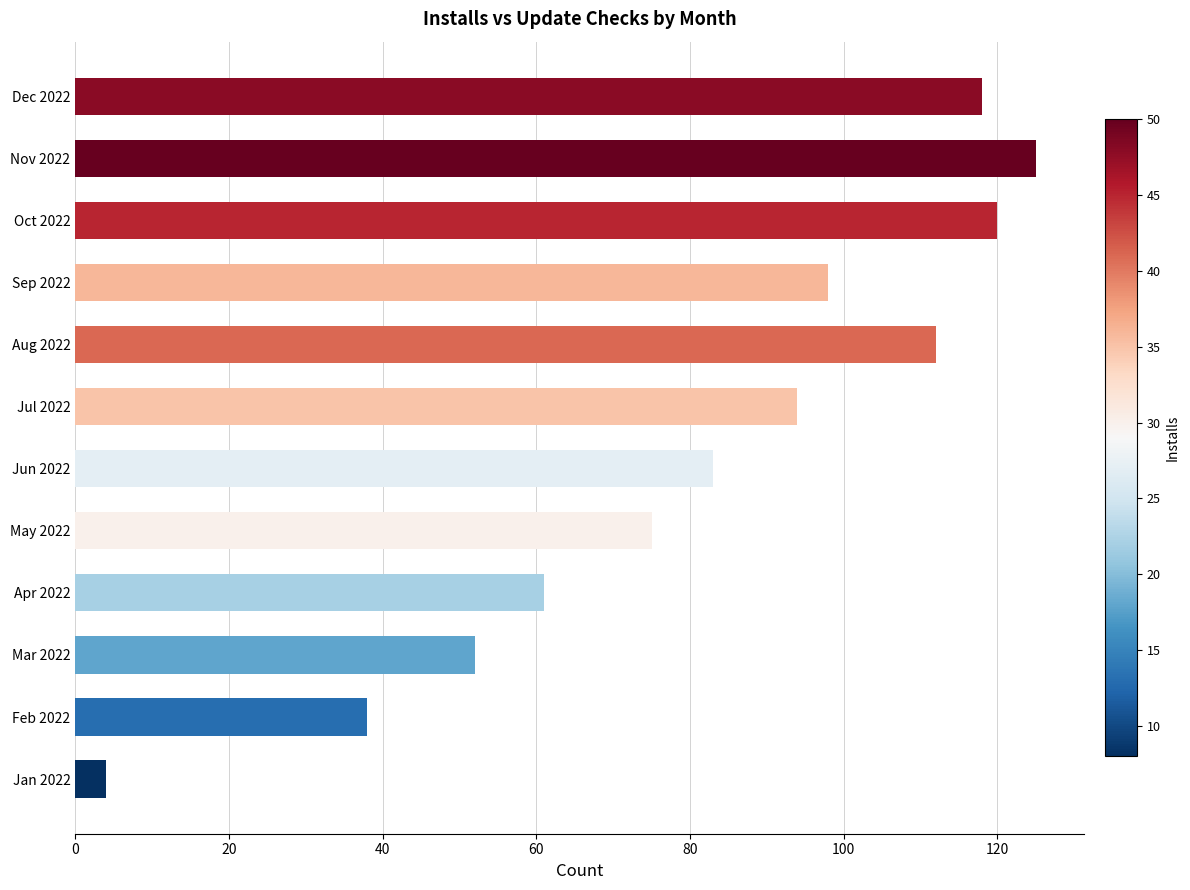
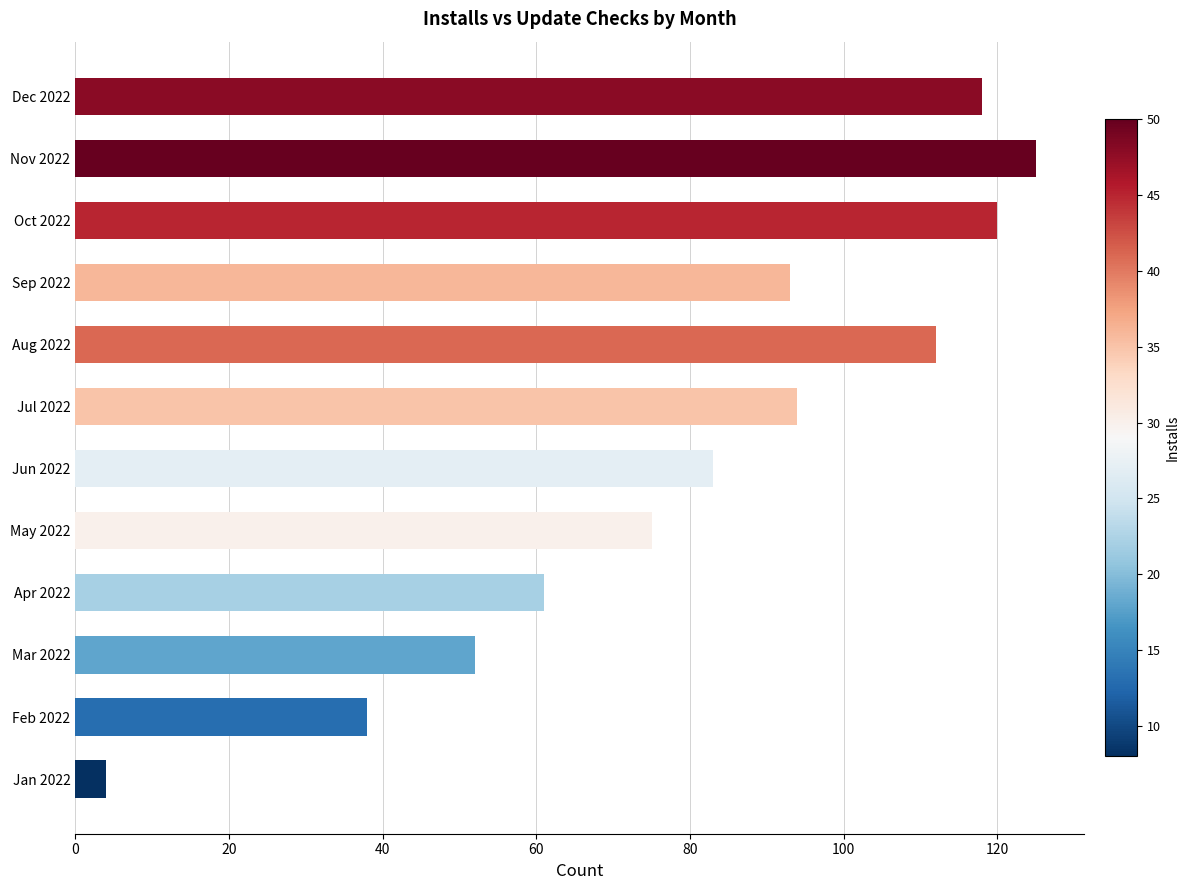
Sep 2022: 98 -> 93
